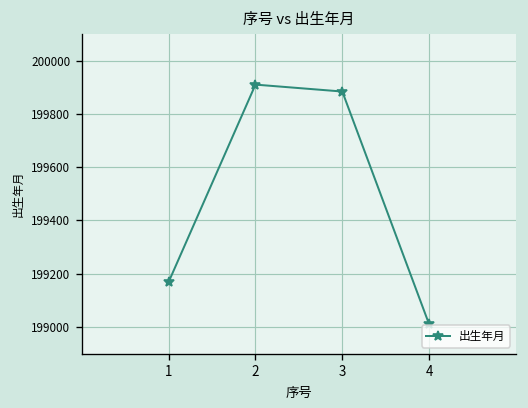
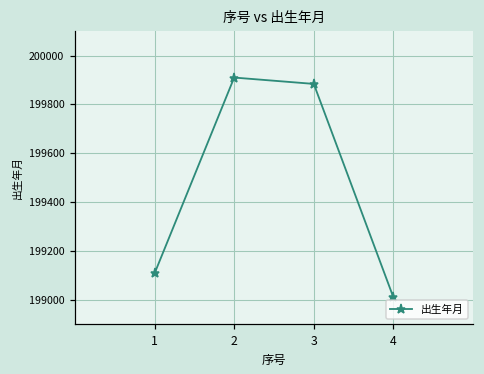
1: 199170 -> 199110
